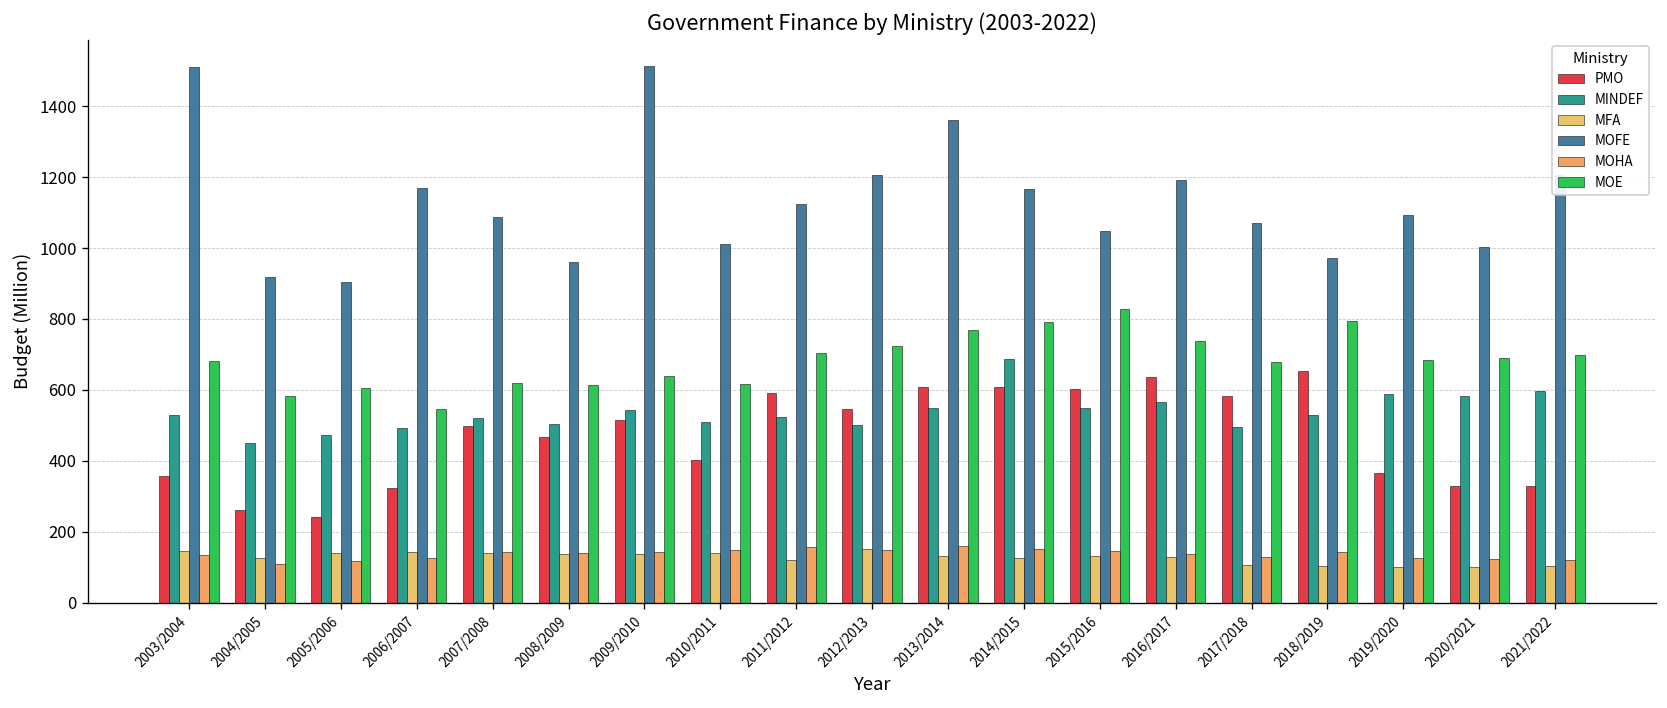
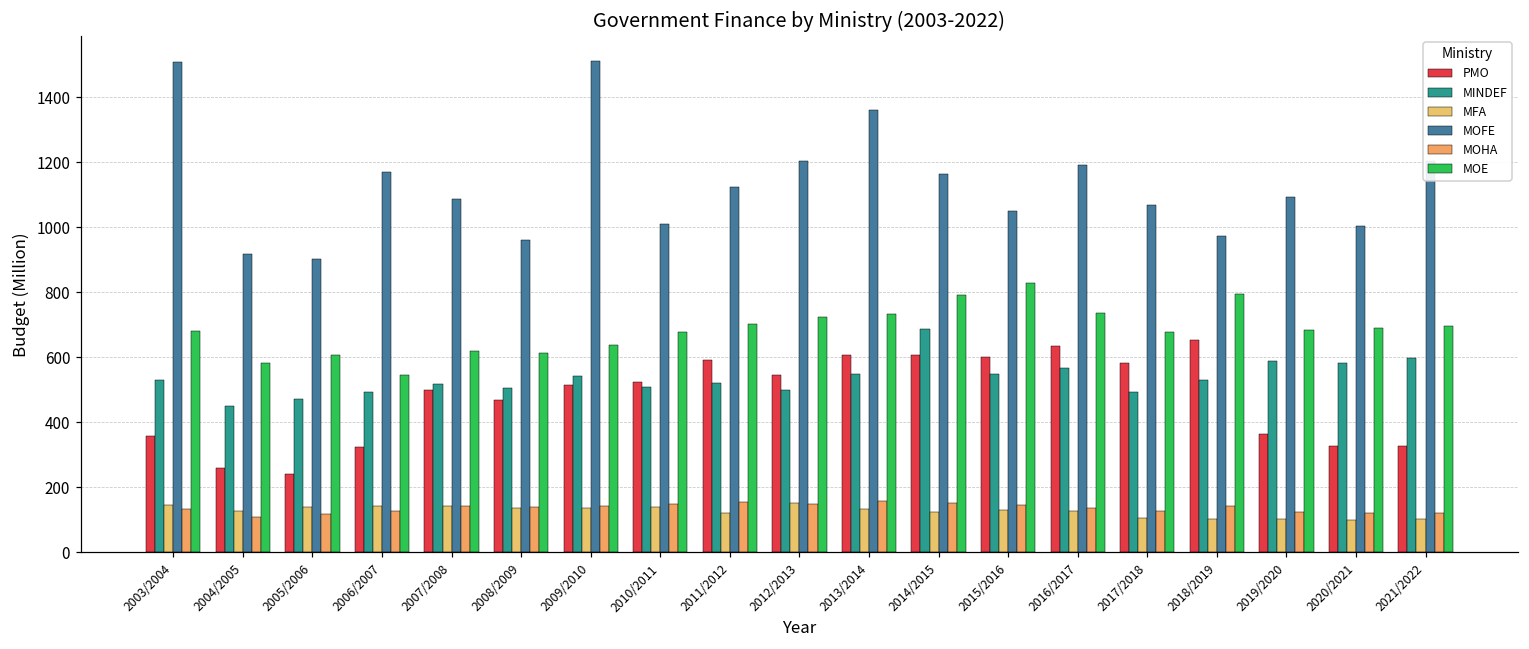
PMO, 2010/2011: 400 -> 530
MOE, 2010/2011: 620 -> 680
MOE, 2013/2014: 770 -> 730
